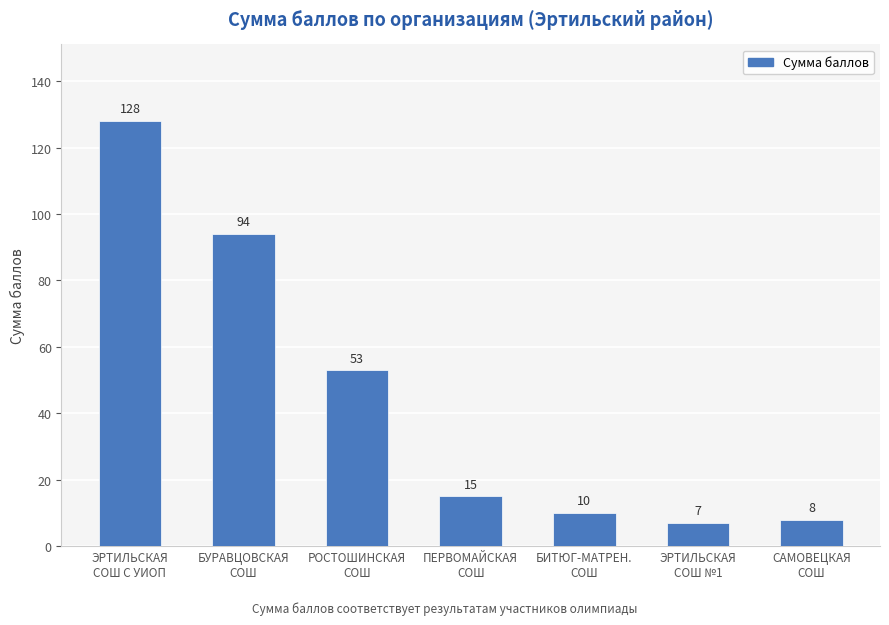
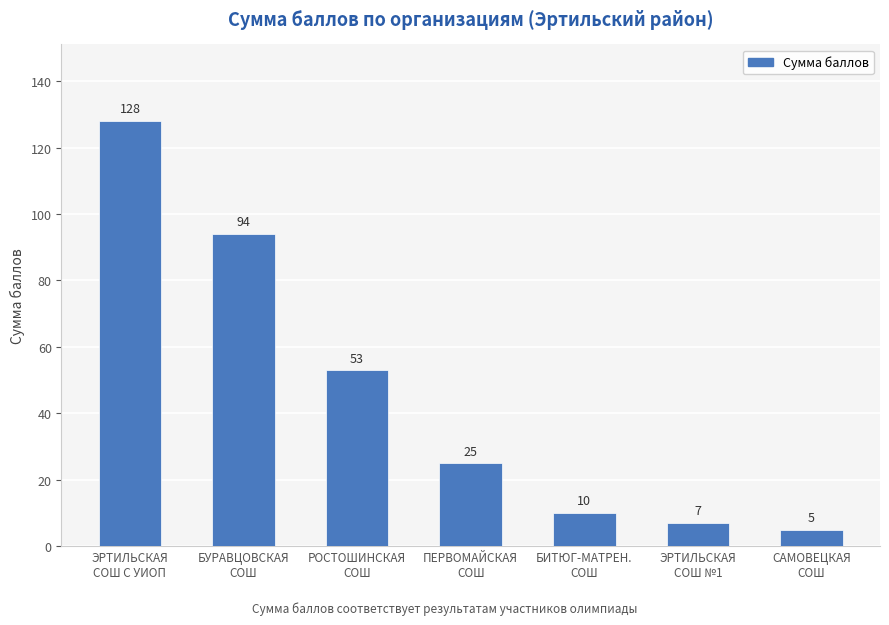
ПЕРВОМАЙСКАЯ СОШ: 15 -> 25
САМОВЕЦКАЯ СОШ: 8 -> 5
